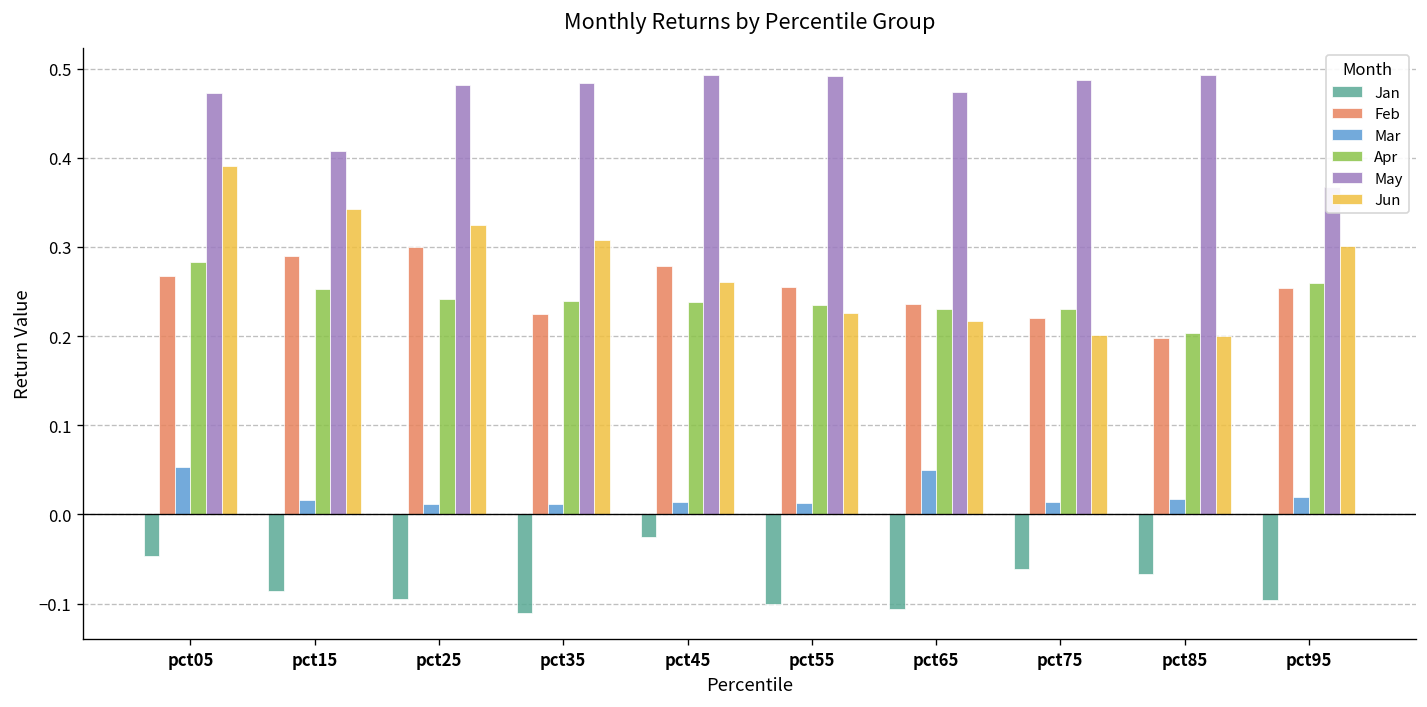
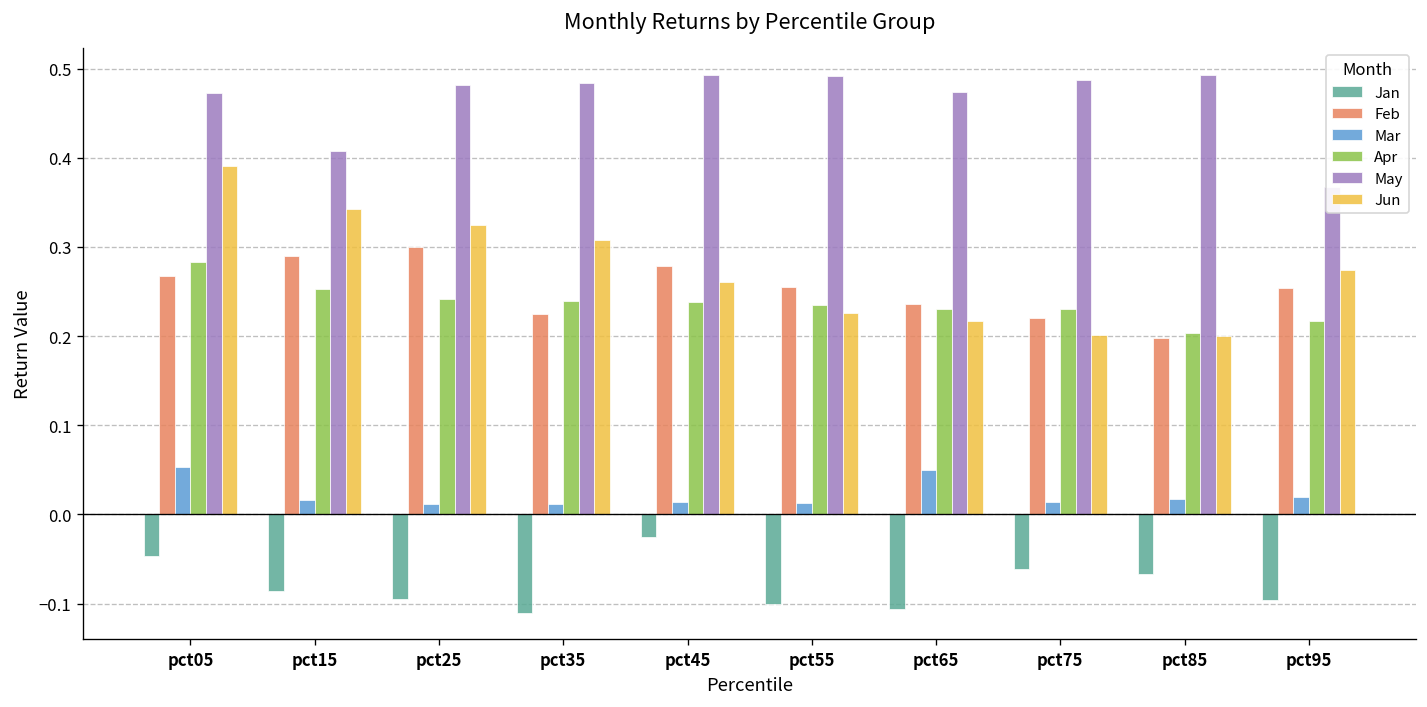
Apr, pct95: 0.26 -> 0.22
Jun, pct95: 0.30 -> 0.27
